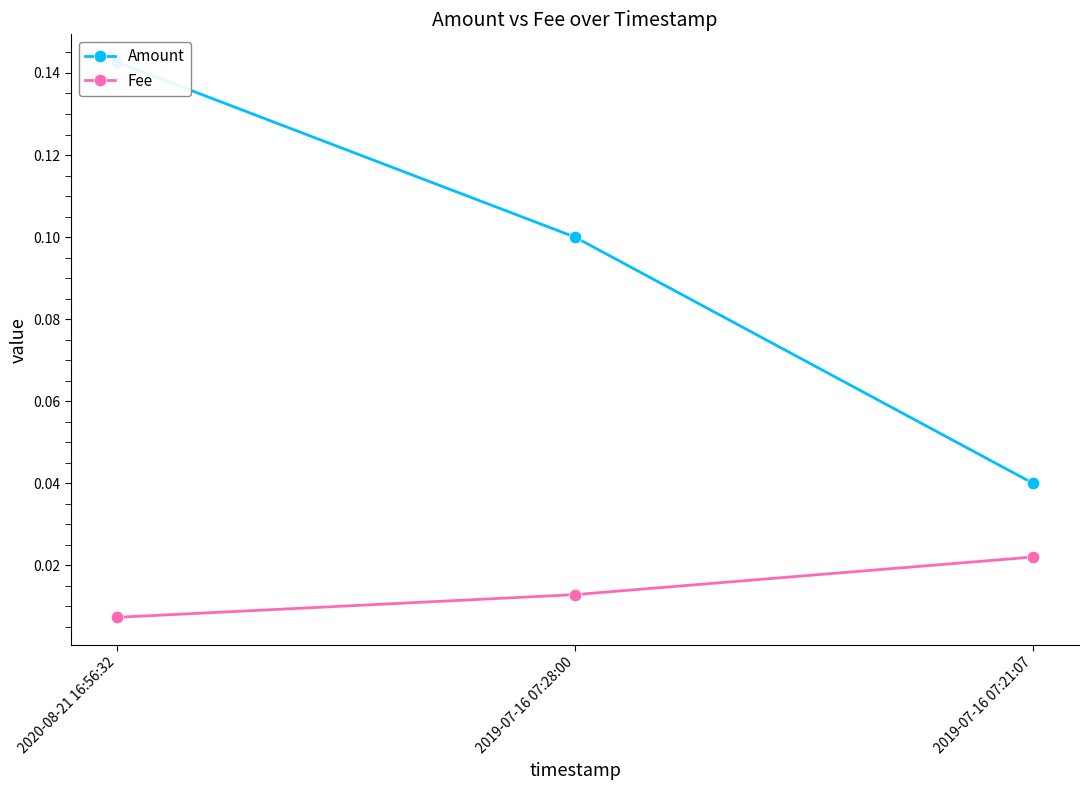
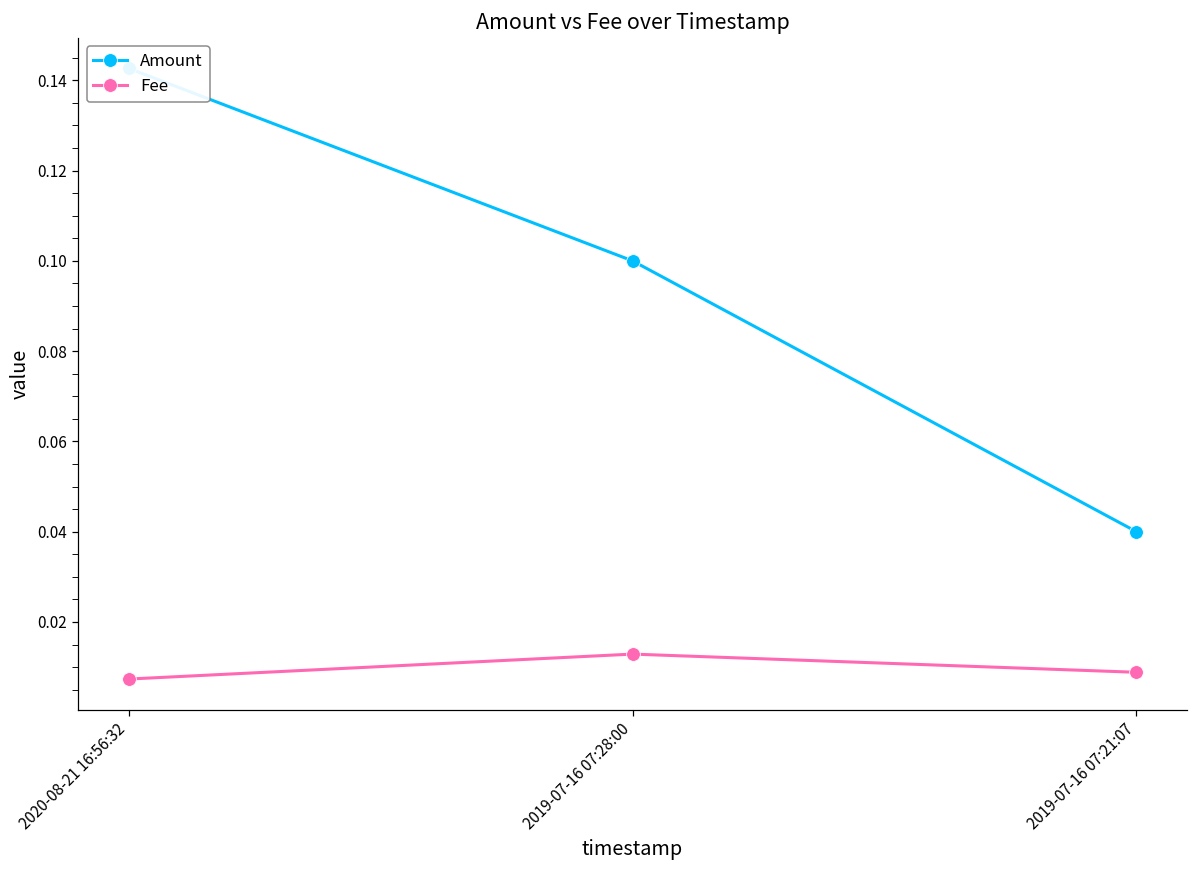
Fee, 2019-07-16 07:21:07: 0.022 -> 0.009
